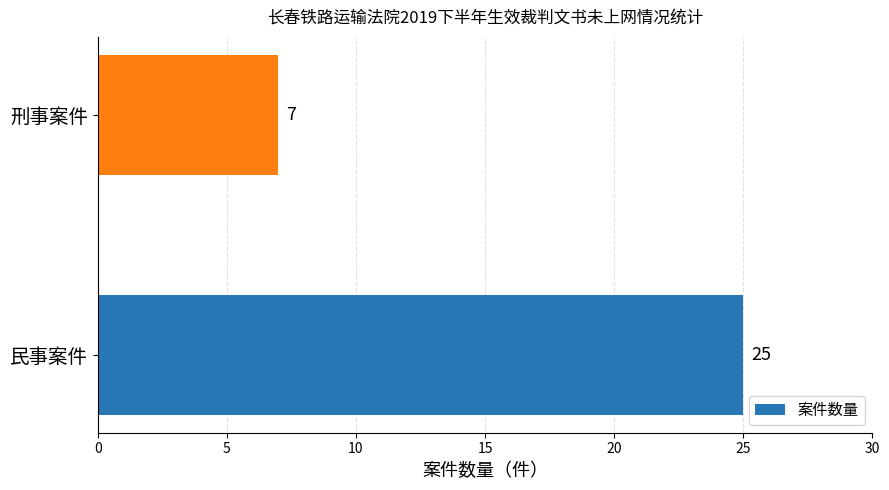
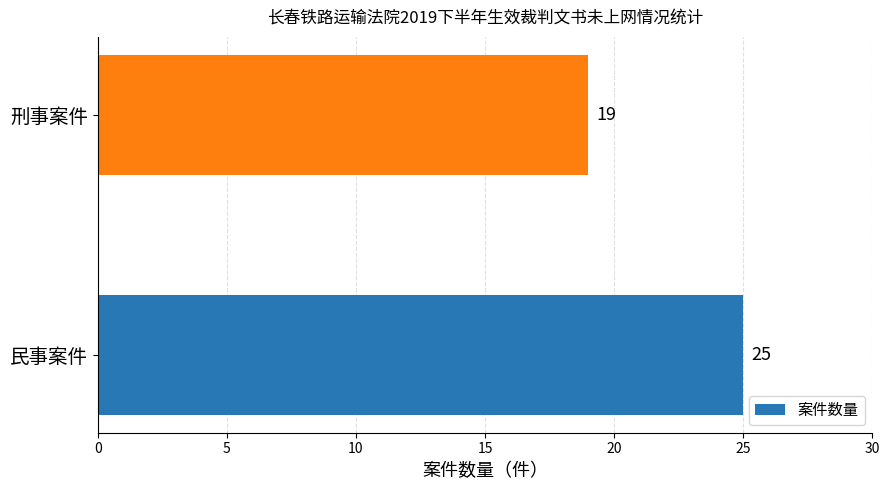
刑事案件: 7 -> 19
